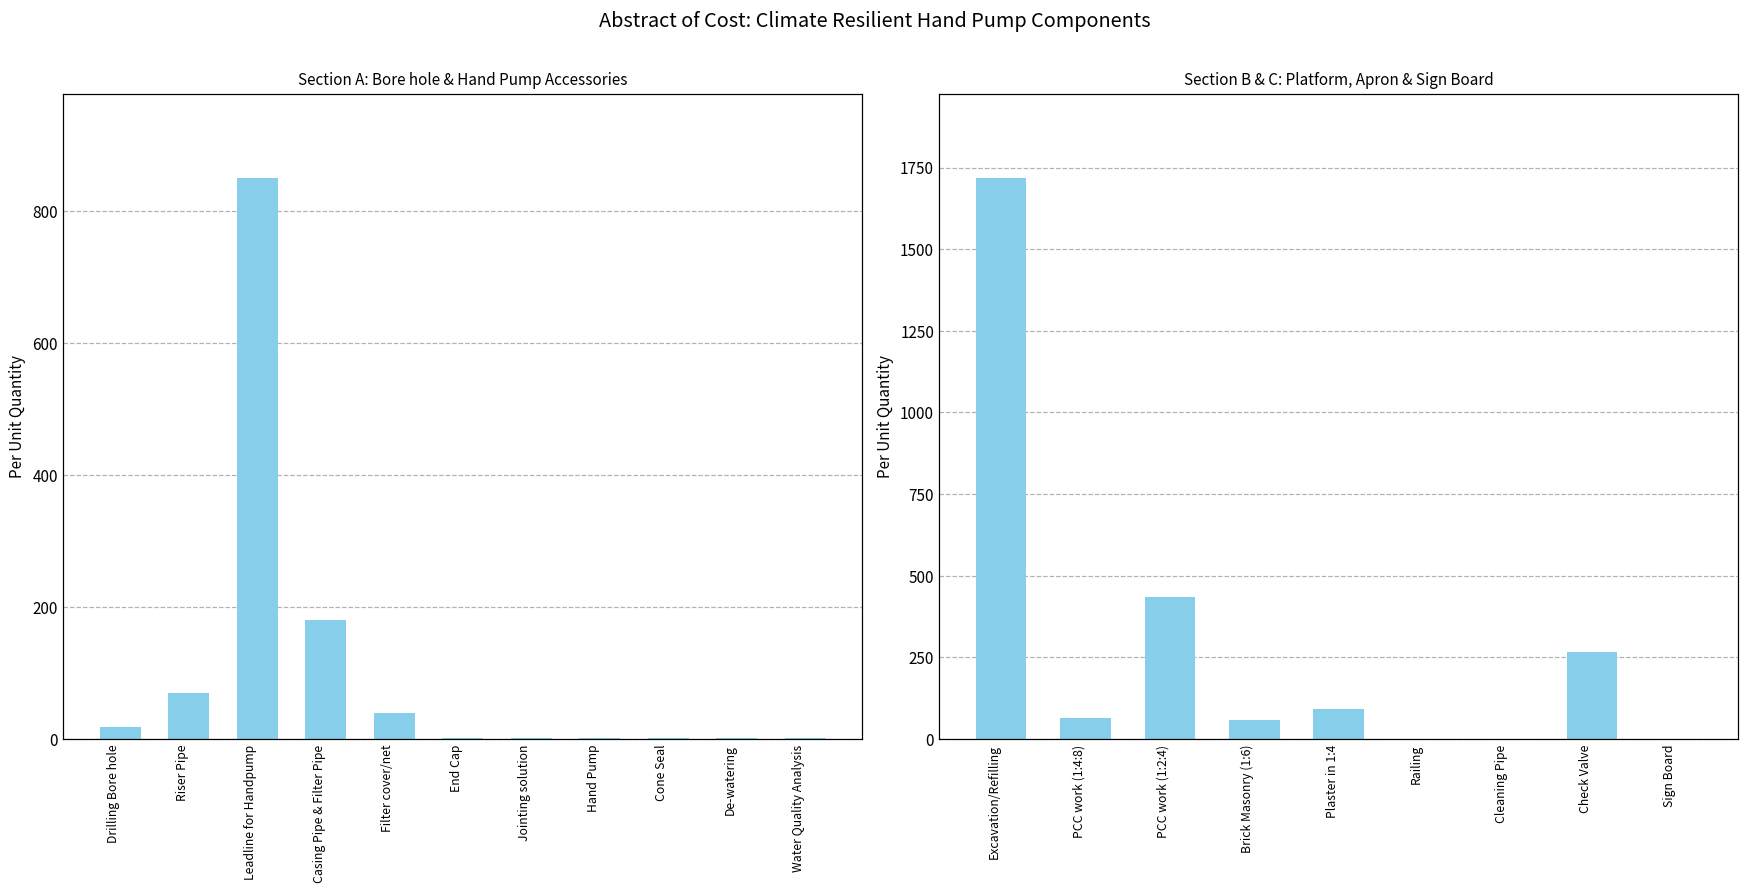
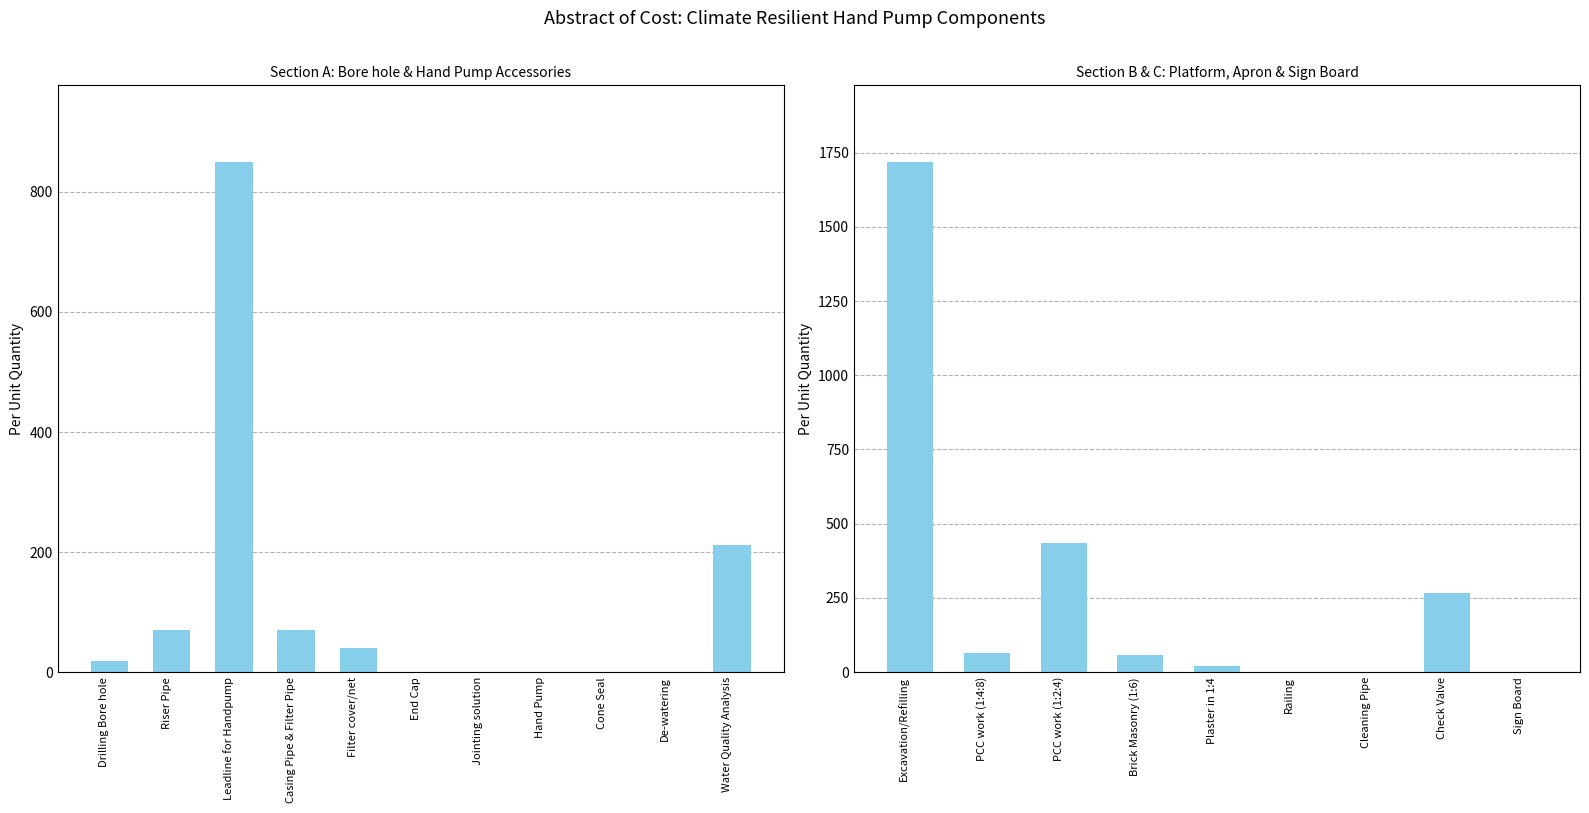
Section A: Bore hole & Hand Pump Accessories, Casing Pipe & Filter Pipe: 180 -> 70
Section A: Bore hole & Hand Pump Accessories, Water Quality Analysis: 0 -> 210
Section B & C: Platform, Apron & Sign Board, Plaster in 1:4: 90 -> 20
